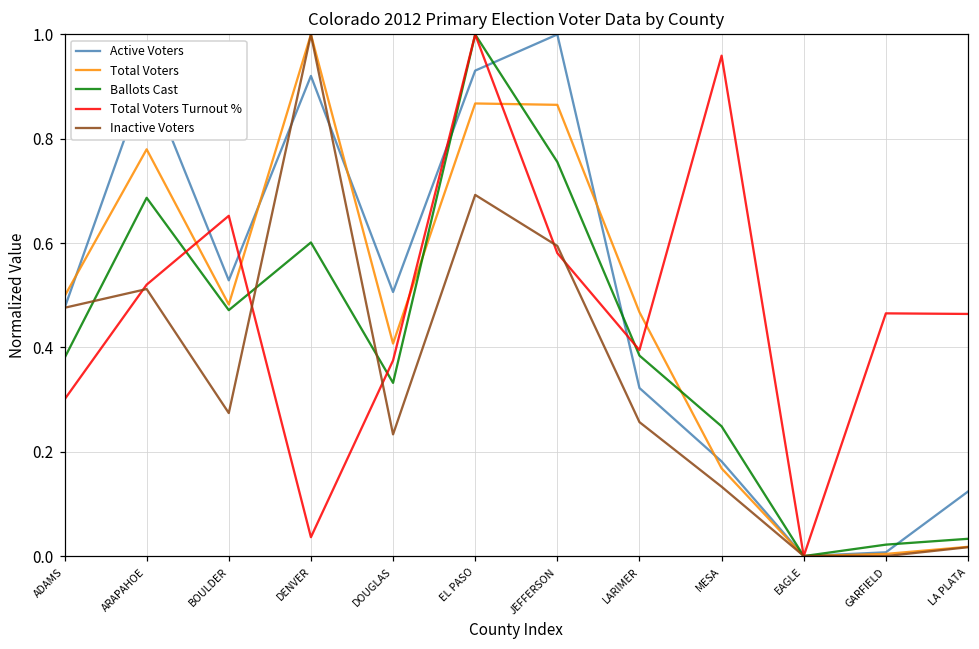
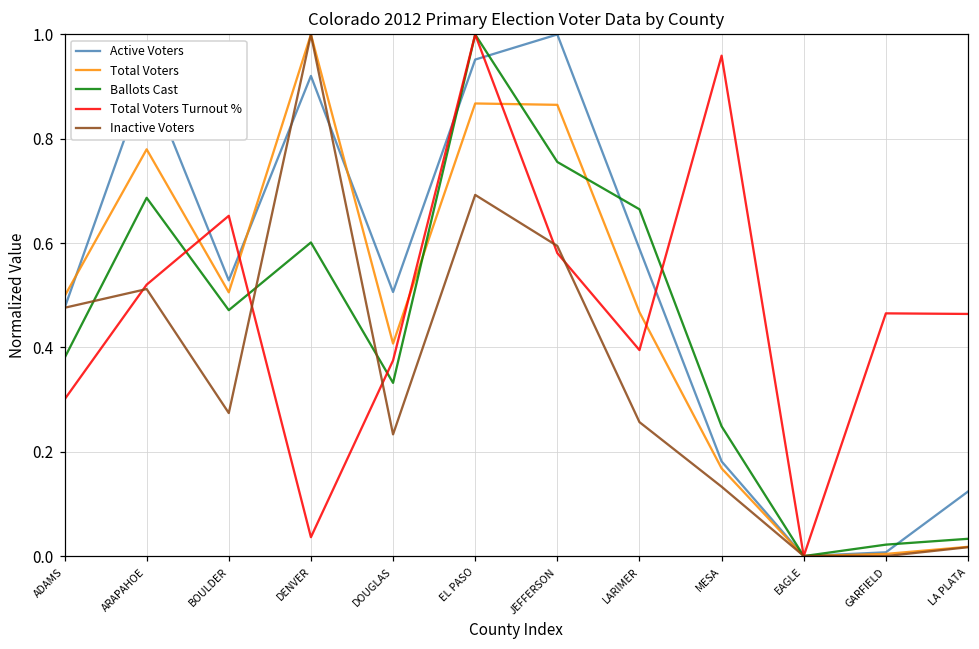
Total Voters, BOULDER: 0.48 -> 0.51
Active Voters, EL PASO: 0.93 -> 0.95
Active Voters, LARIMER: 0.32 -> 0.59
Ballots Cast, LARIMER: 0.38 -> 0.66
